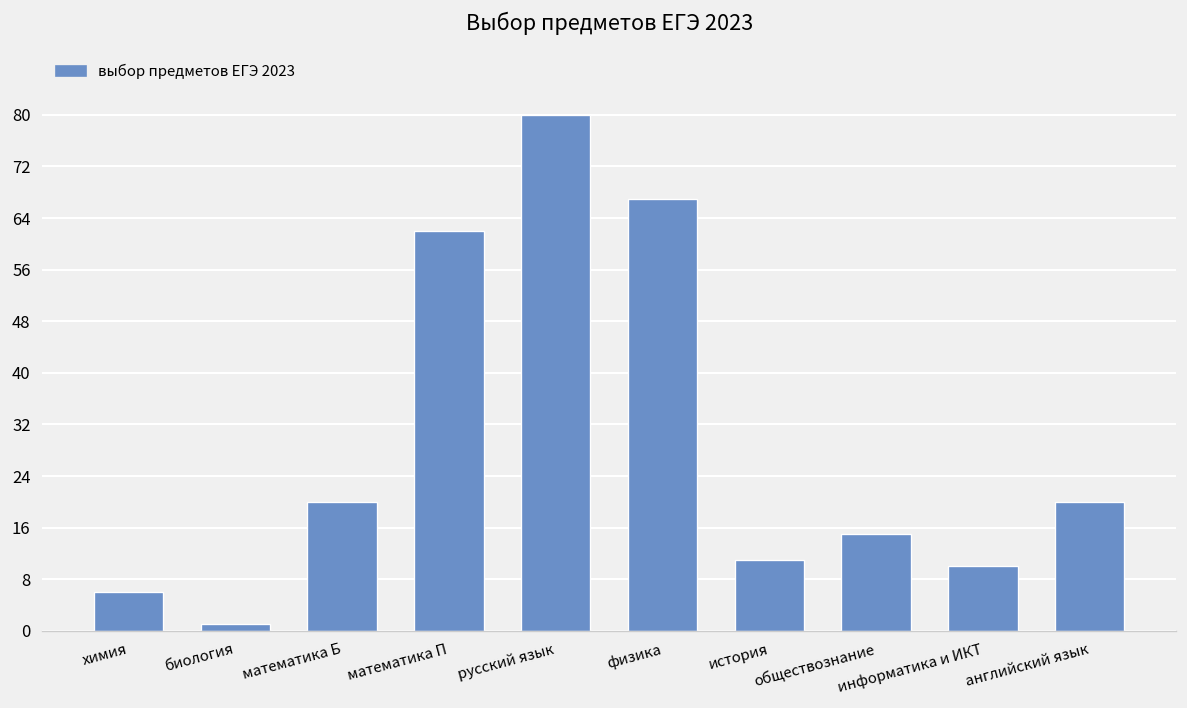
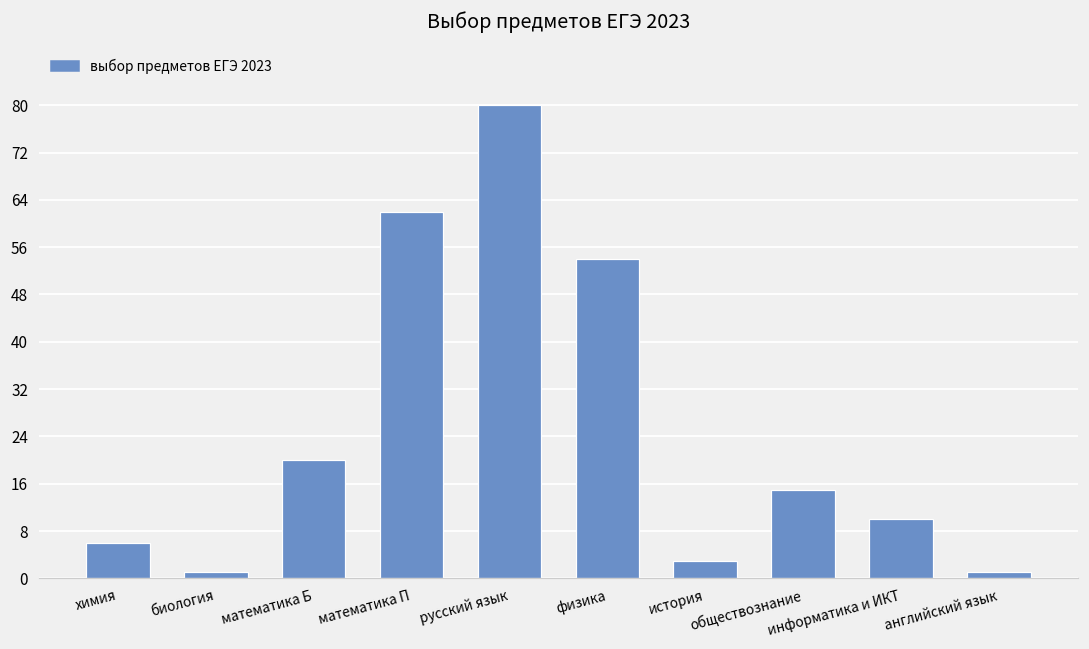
физика: 67 -> 54
история: 11 -> 3
английский язык: 20 -> 1
